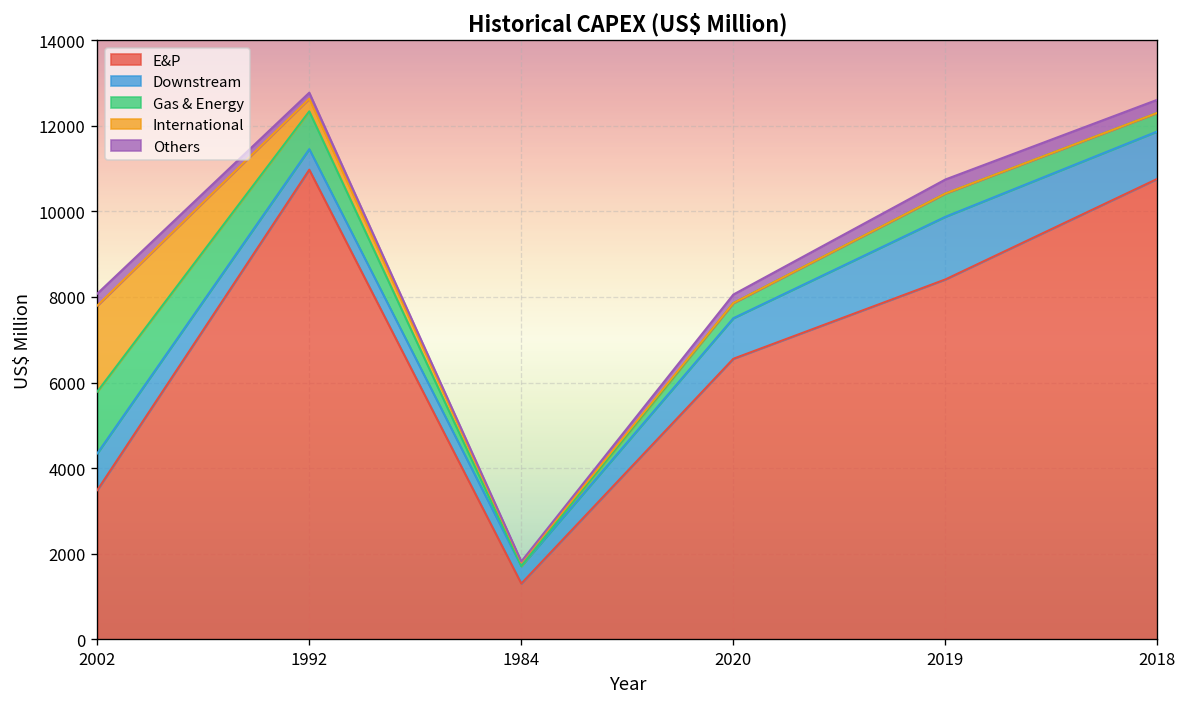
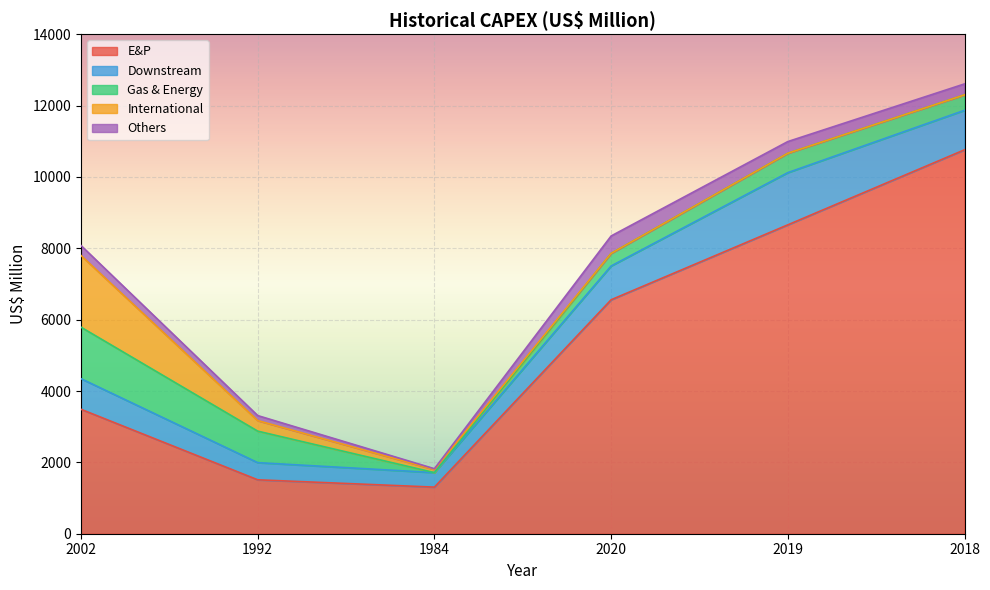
E&P, 1992: 11000 -> 1500
Others, 2020: 200 -> 500
E&P, 2019: 8400 -> 8700
